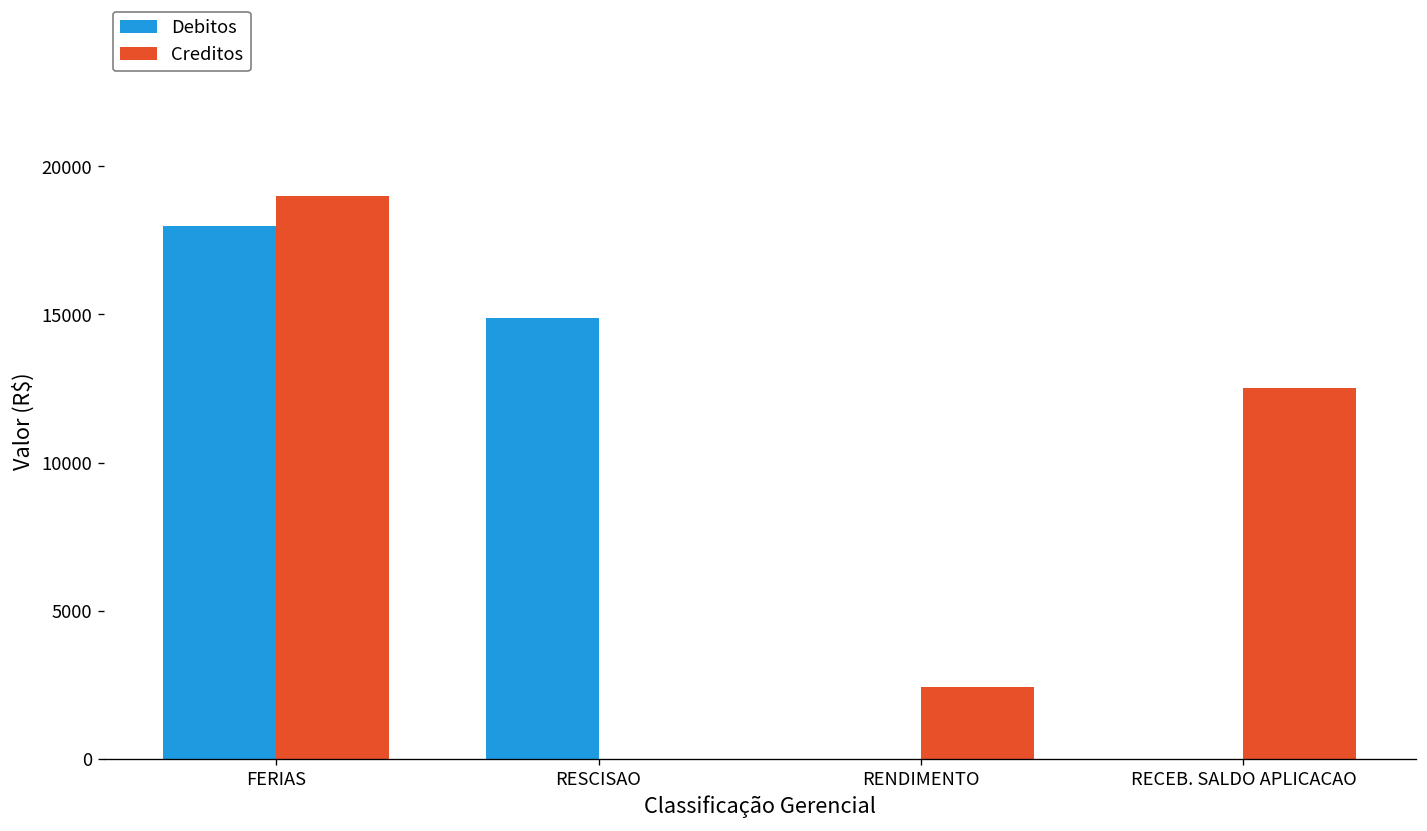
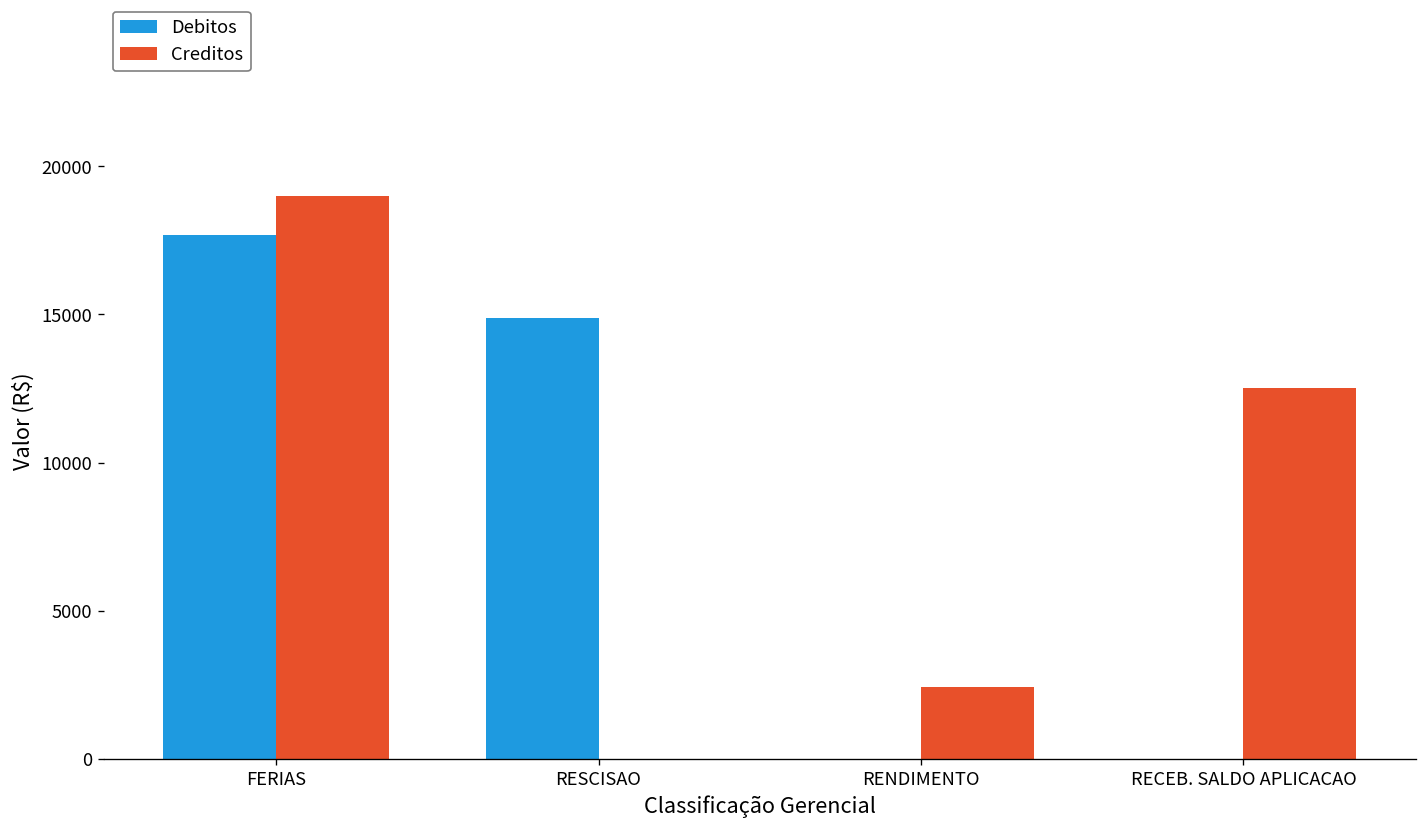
Debitos, FERIAS: 18000 -> 17700
